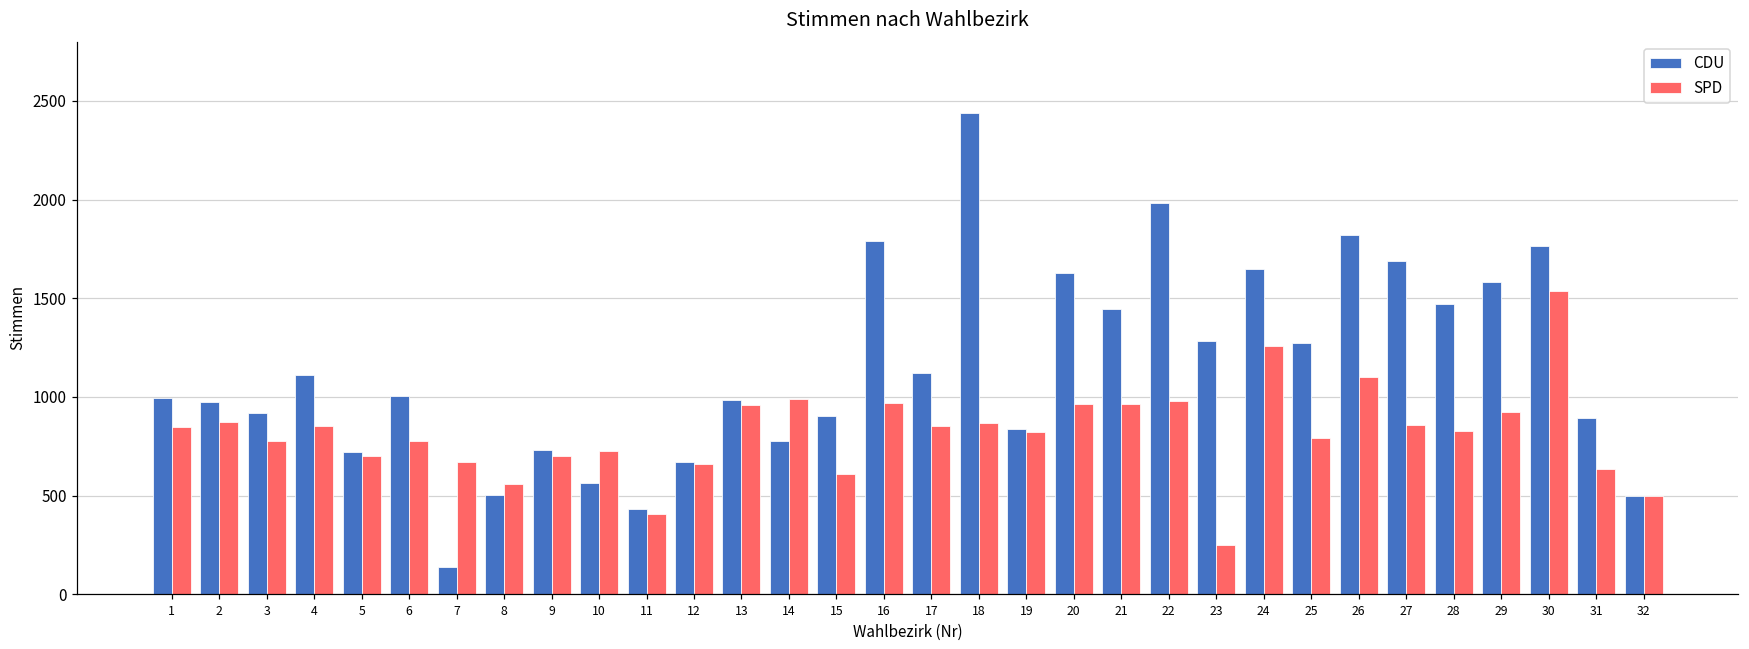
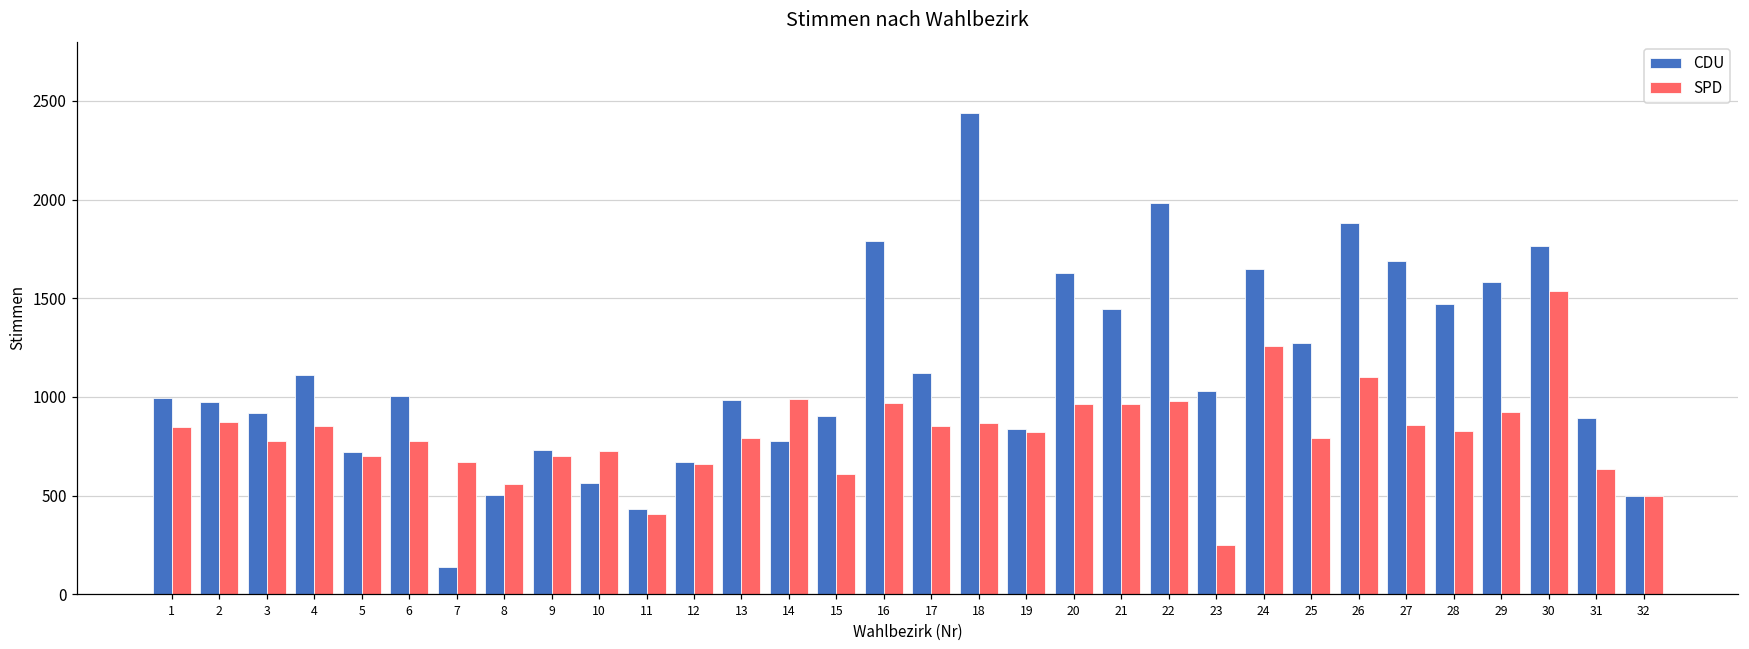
SPD, 13: 960 -> 790
CDU, 23: 1280 -> 1030
CDU, 26: 1820 -> 1880
